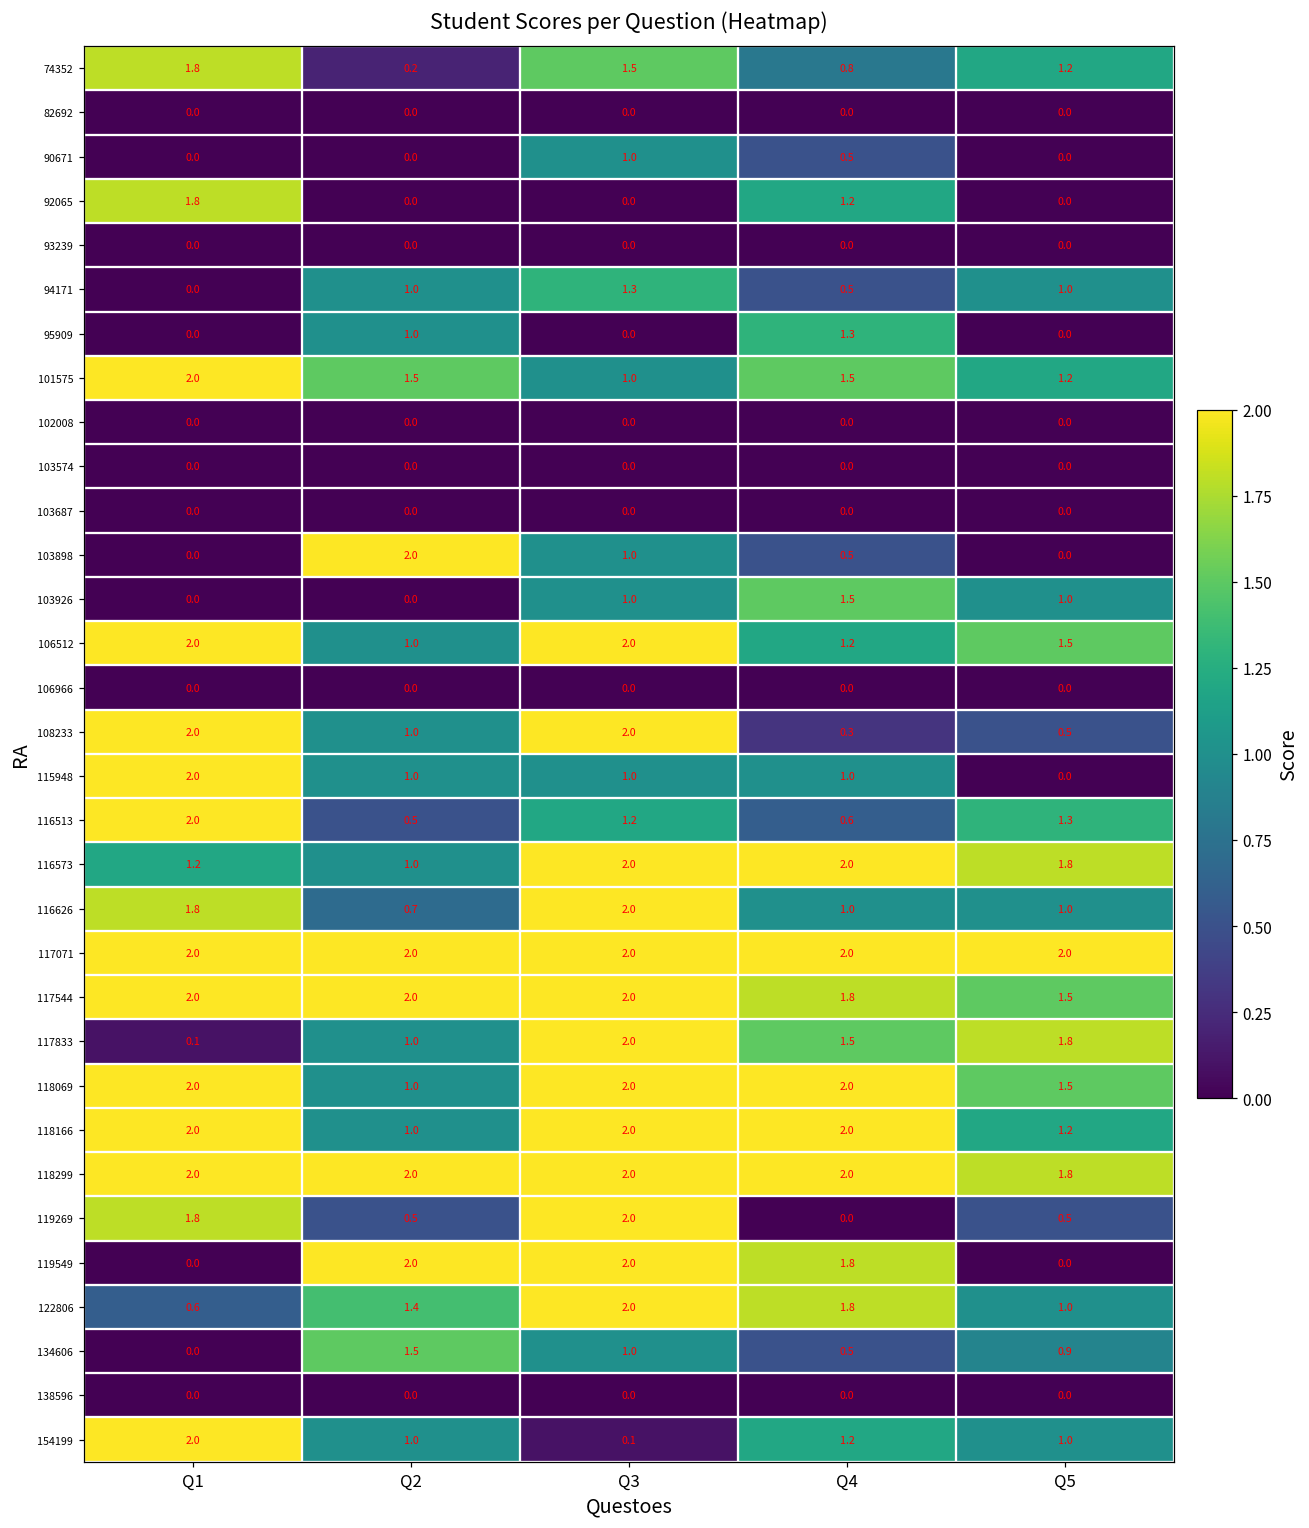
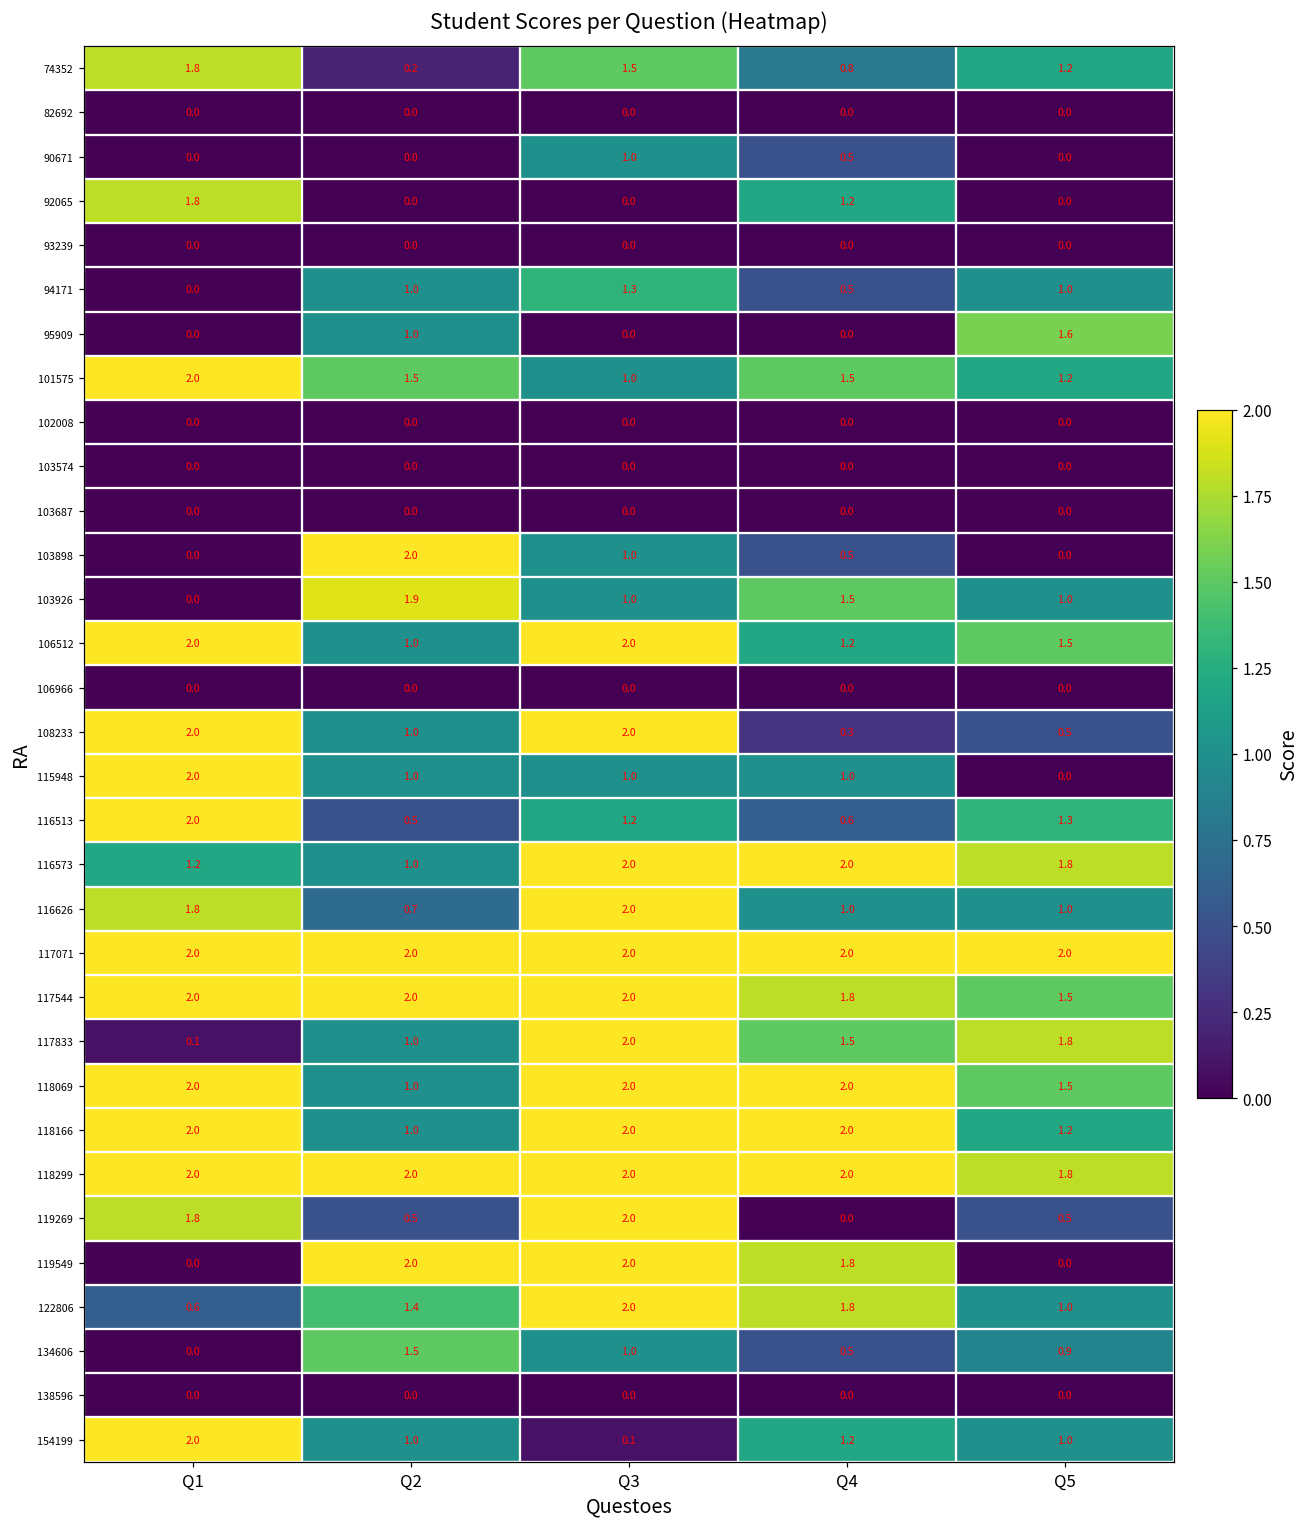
95909, Q4: 1.3 -> 0.0
95909, Q5: 0.0 -> 1.6
103926, Q2: 0.0 -> 1.9
